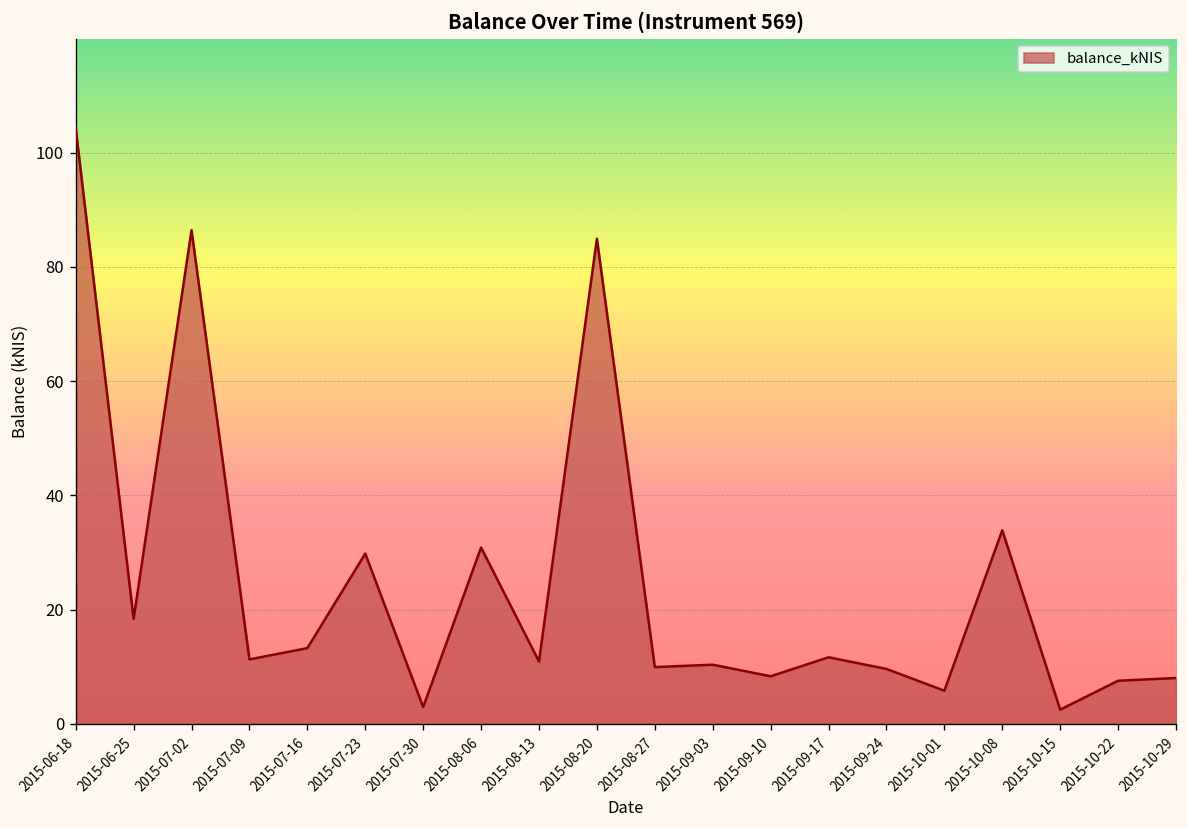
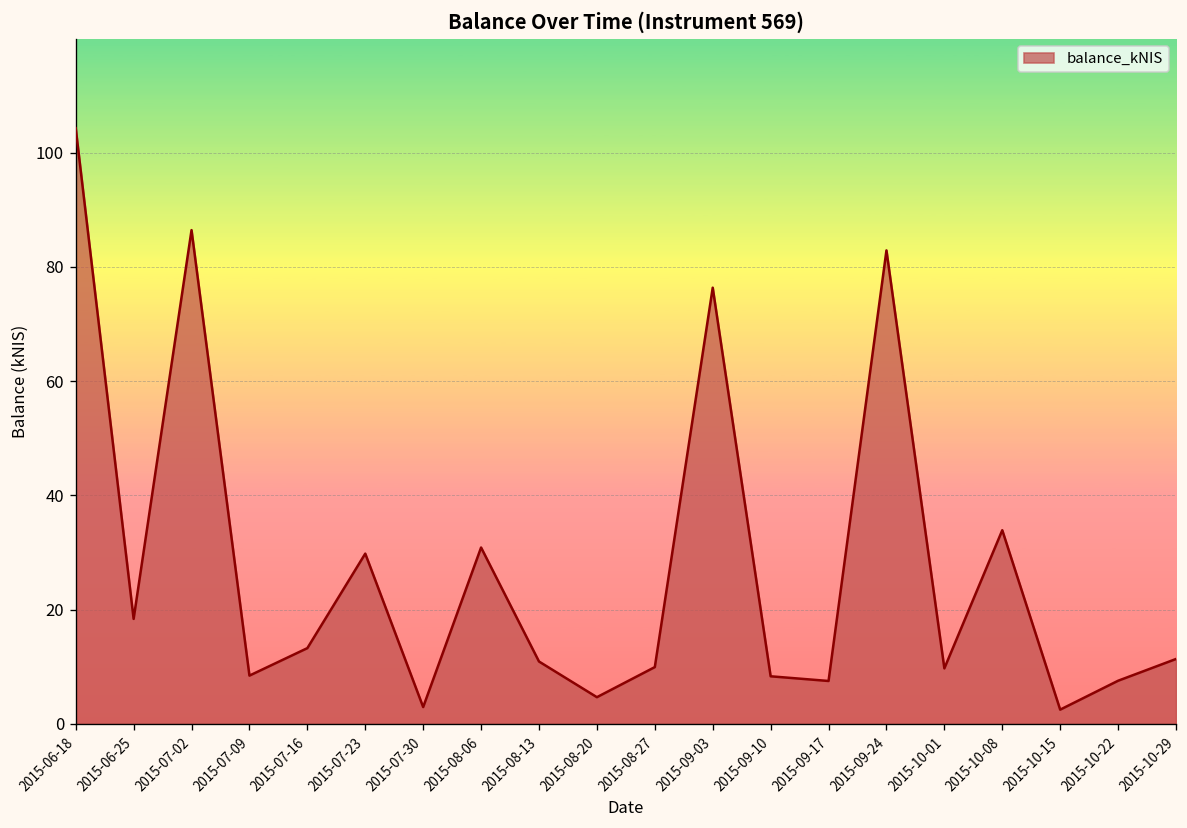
2015-07-09: 11 -> 8
2015-08-20: 85 -> 5
2015-09-03: 10 -> 76
2015-09-17: 12 -> 8
2015-09-24: 10 -> 83
2015-10-01: 6 -> 10
2015-10-29: 8 -> 11
